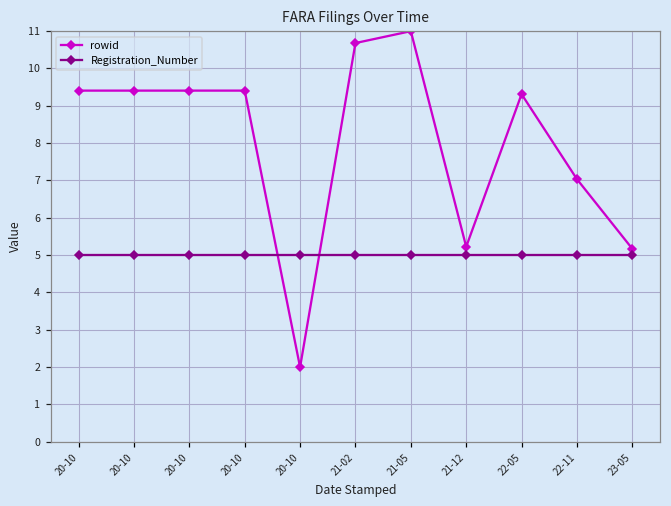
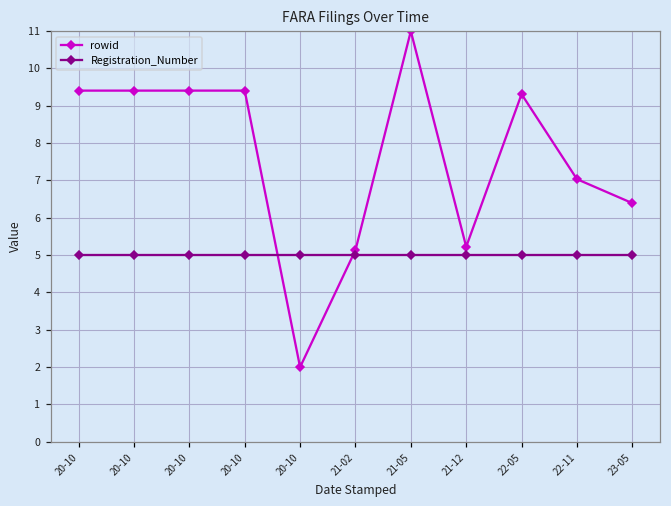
rowid, 21-02: 10.7 -> 5.1
rowid, 23-05: 5.2 -> 6.4
